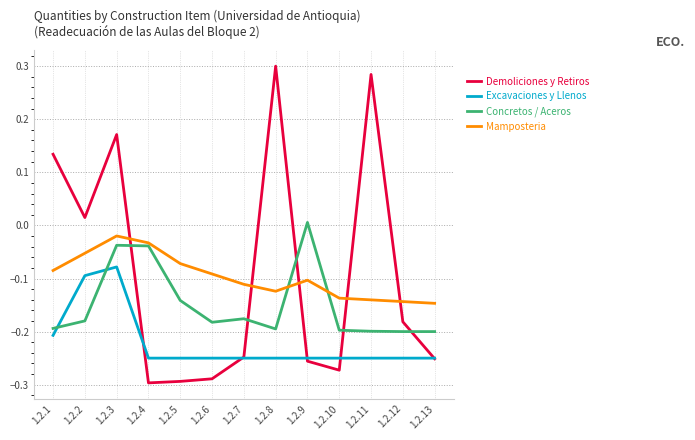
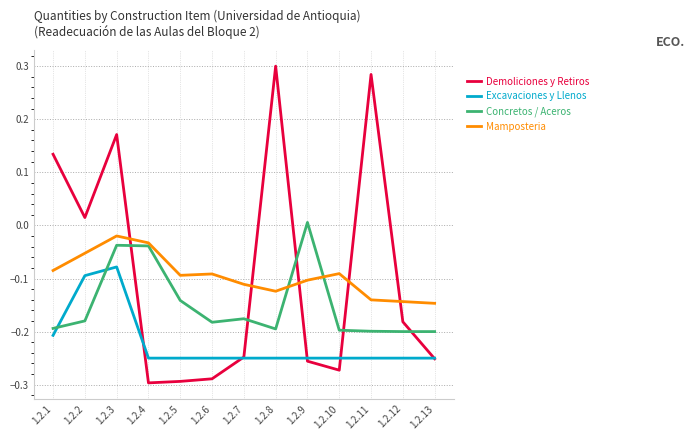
Mamposteria, 1.2.5: -0.07 -> -0.09
Mamposteria, 1.2.10: -0.14 -> -0.09
